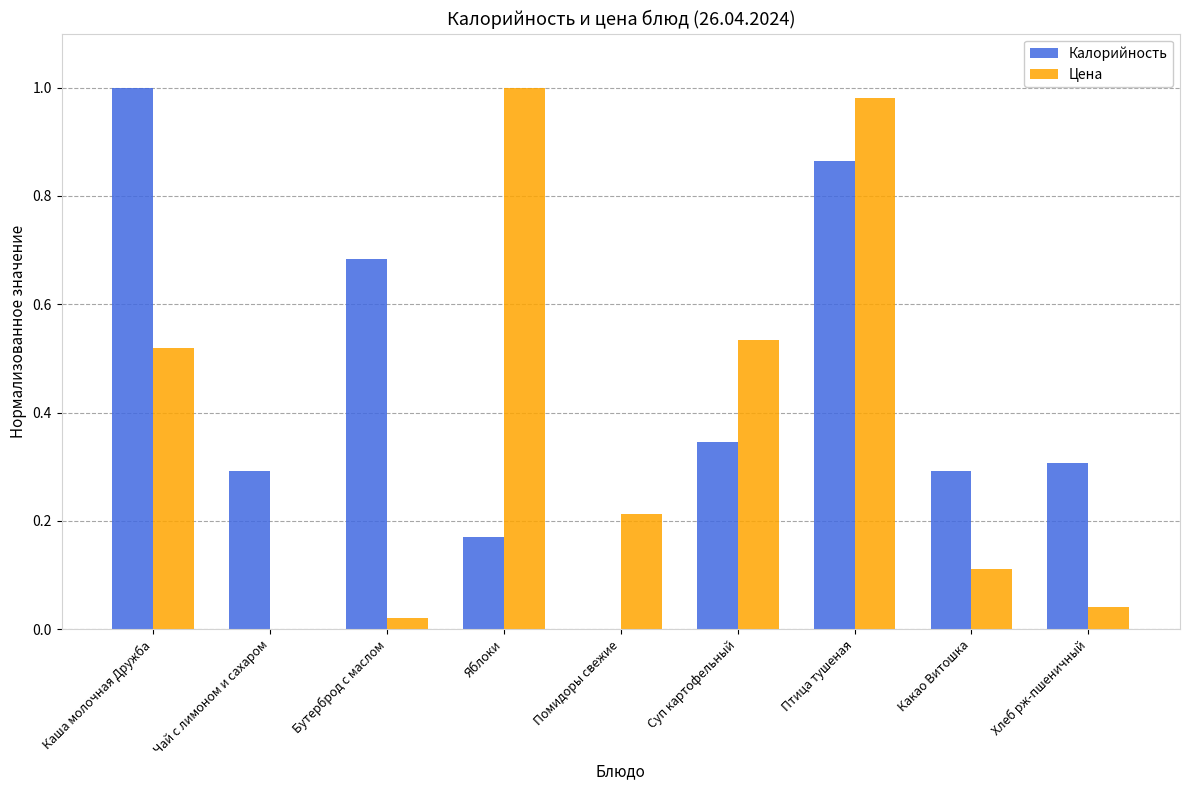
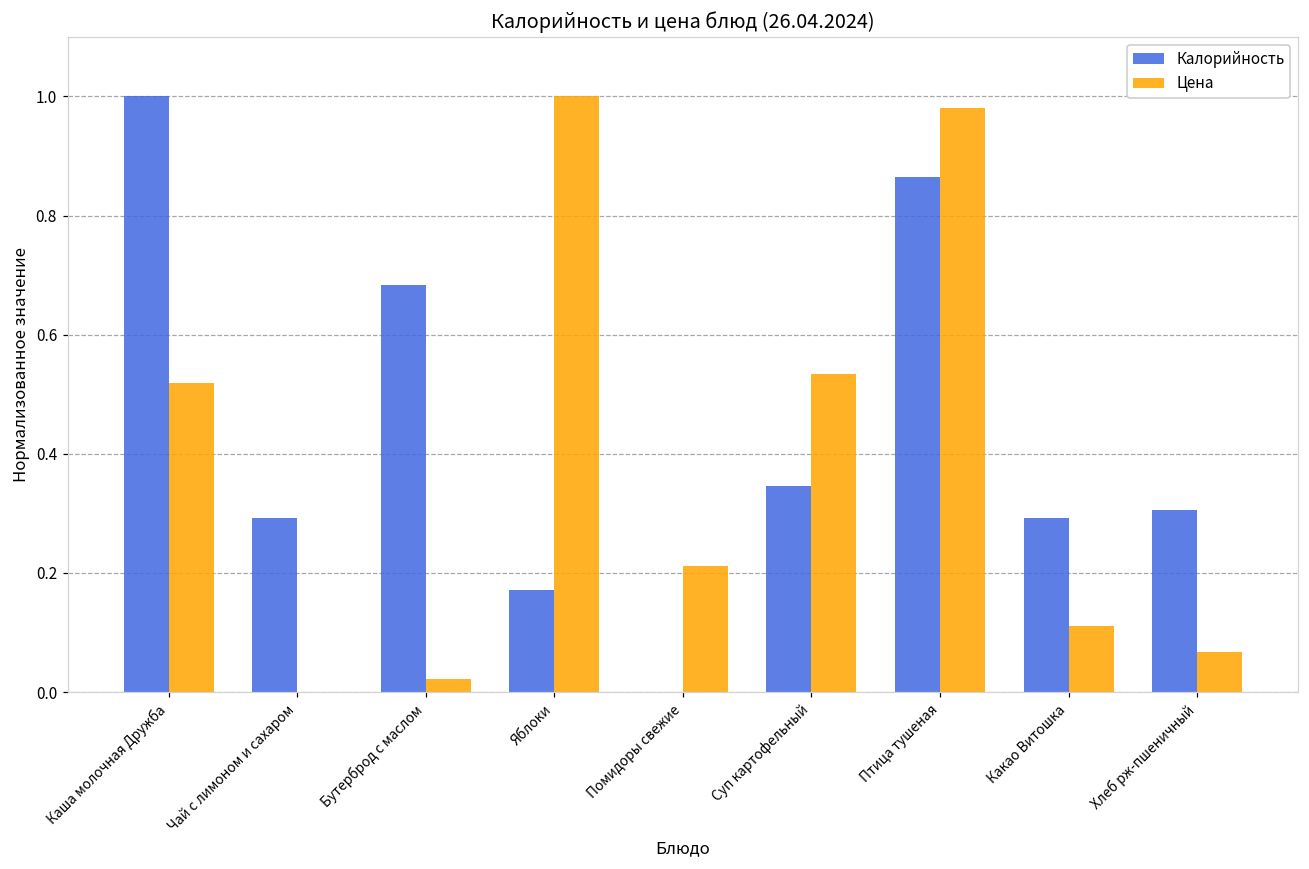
Цена, Хлеб рж-пшеничный: 0.04 -> 0.07
